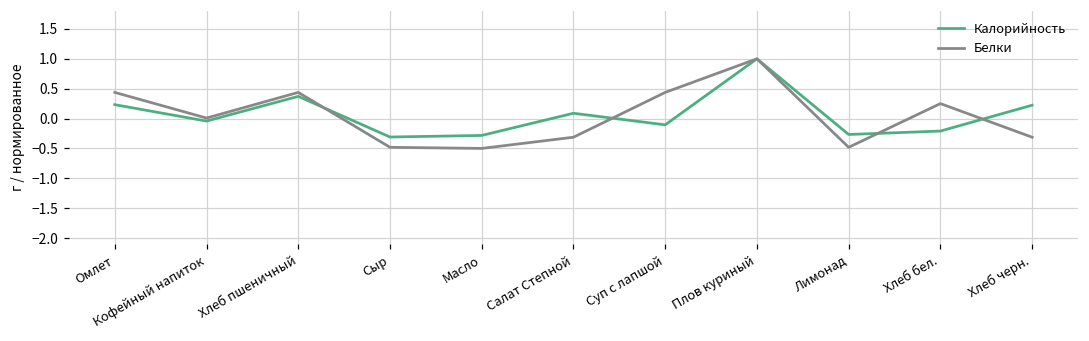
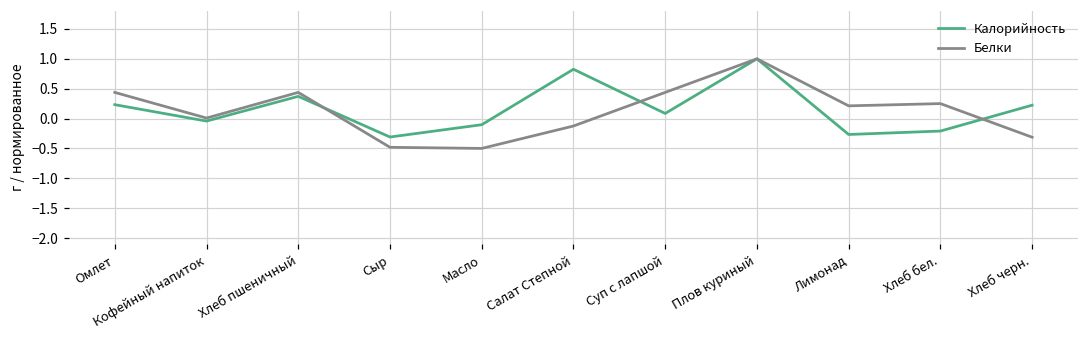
Калорийность, Масло: -0.3 -> -0.1
Калорийность, Салат Степной: 0.1 -> 0.8
Белки, Салат Степной: -0.3 -> -0.1
Калорийность, Суп с лапшой: -0.1 -> 0.1
Белки, Лимонад: -0.5 -> 0.2
